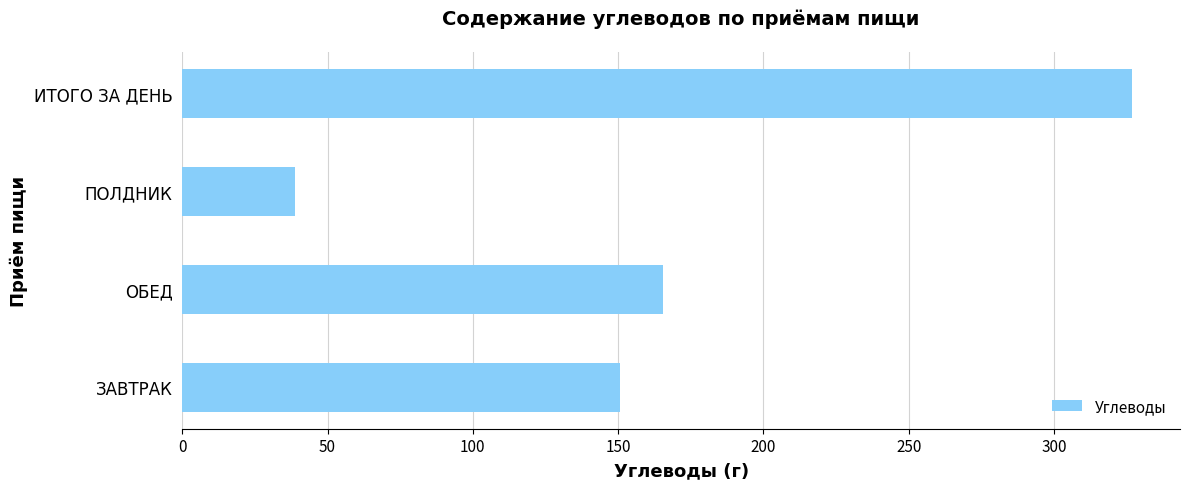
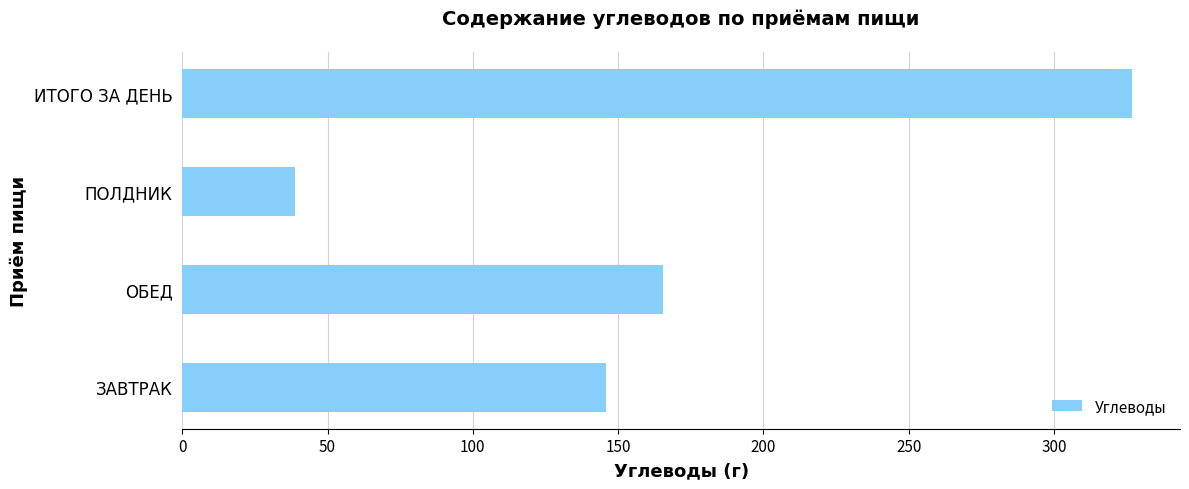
ЗАВТРАК: 151 -> 146
